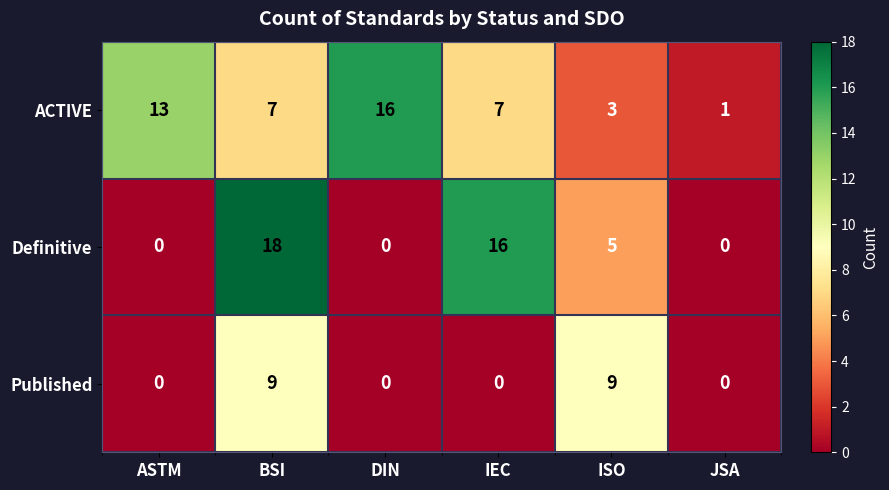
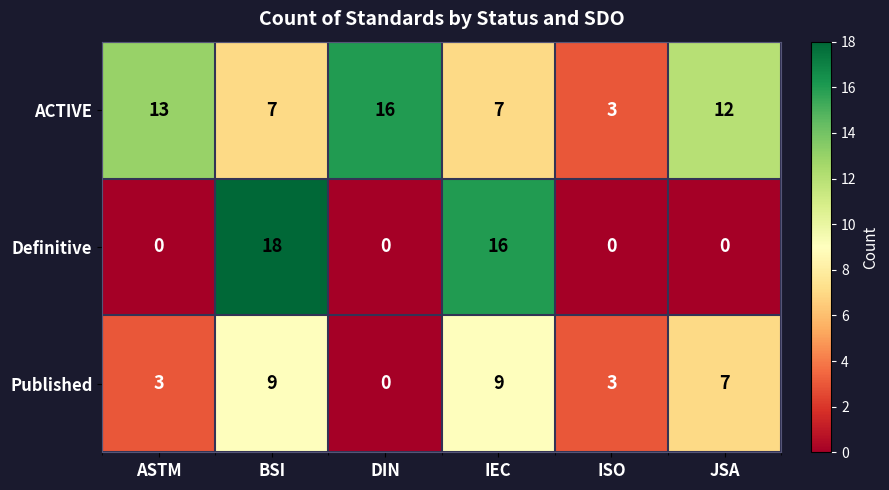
ACTIVE, JSA: 1 -> 12
Definitive, ISO: 5 -> 0
Published, ASTM: 0 -> 3
Published, IEC: 0 -> 9
Published, ISO: 9 -> 3
Published, JSA: 0 -> 7
